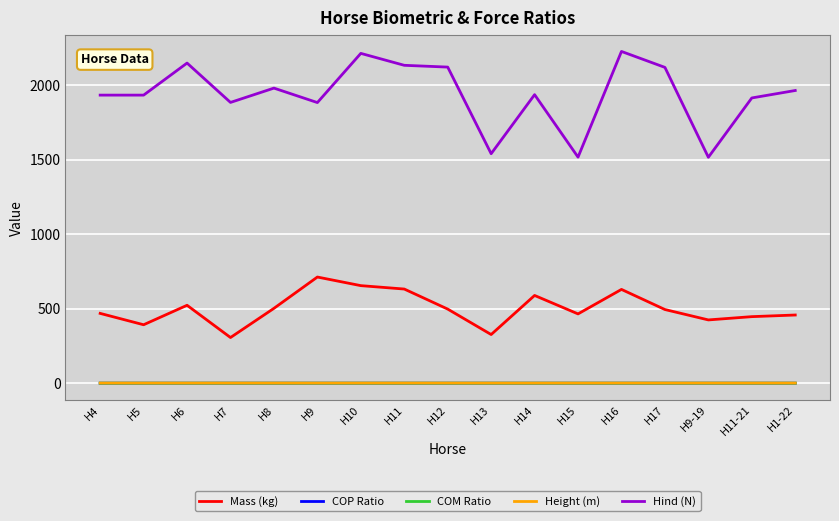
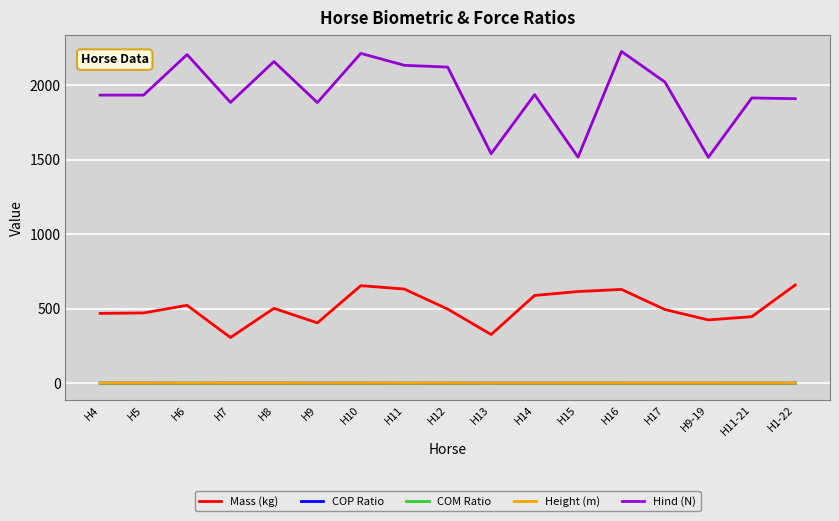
Mass (kg), H5: 390 -> 470
Hind (N), H6: 2150 -> 2210
Hind (N), H8: 1980 -> 2160
Mass (kg), H9: 710 -> 410
Mass (kg), H15: 470 -> 620
Hind (N), H17: 2120 -> 2020
Mass (kg), H1-22: 460 -> 660
Hind (N), H1-22: 1960 -> 1910
